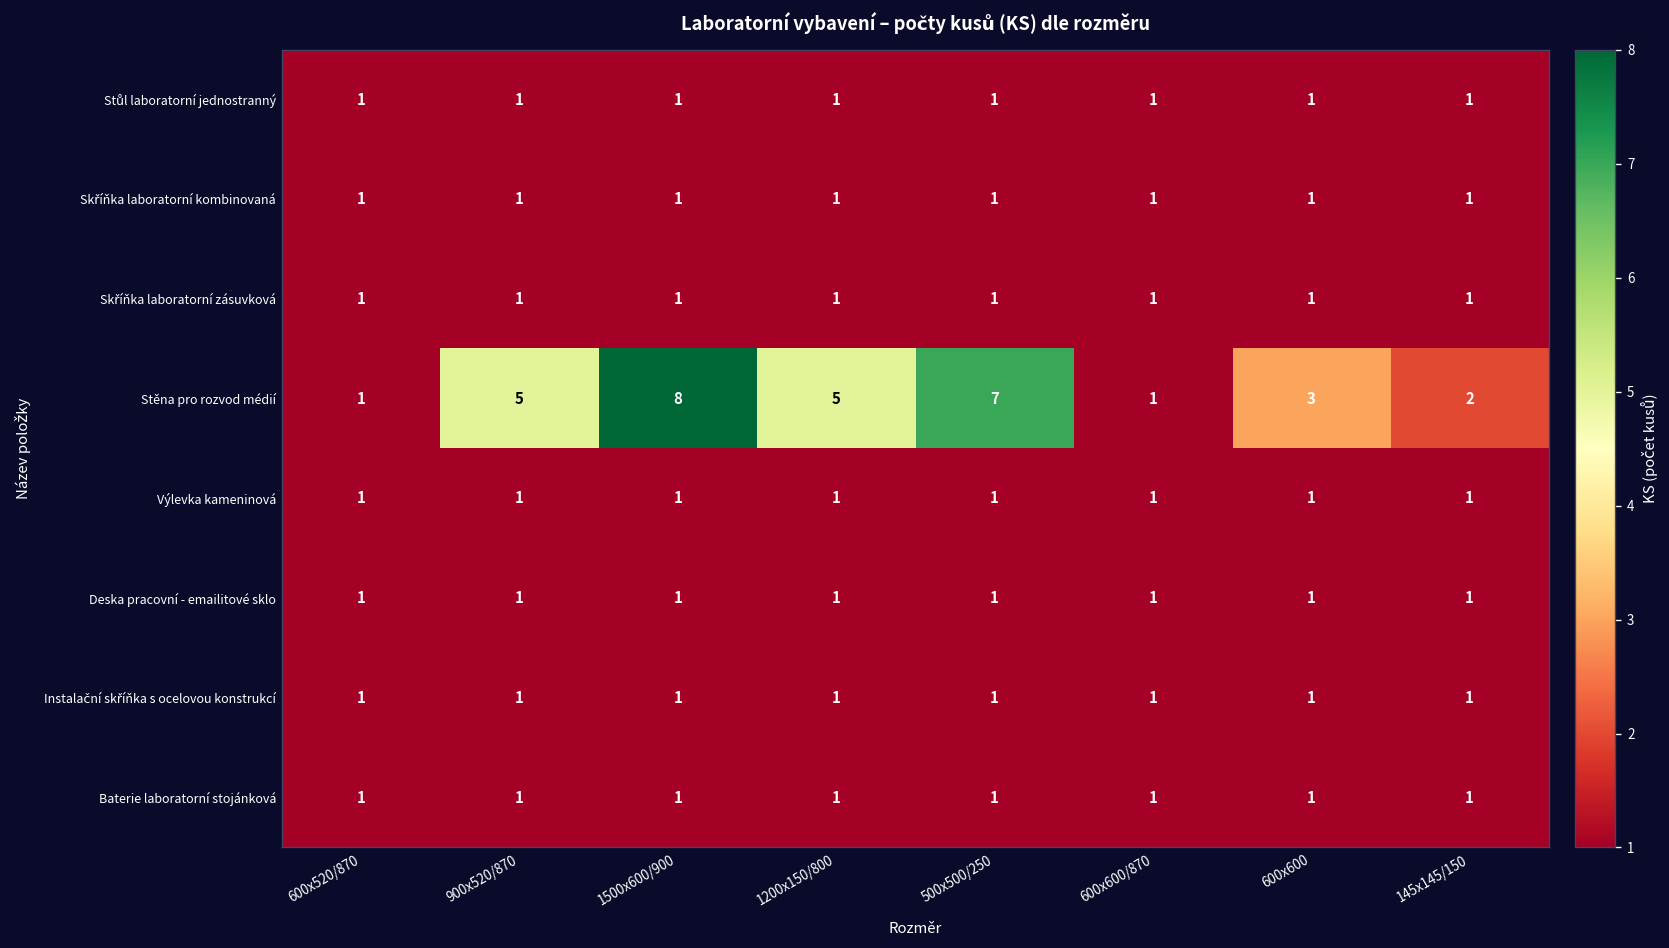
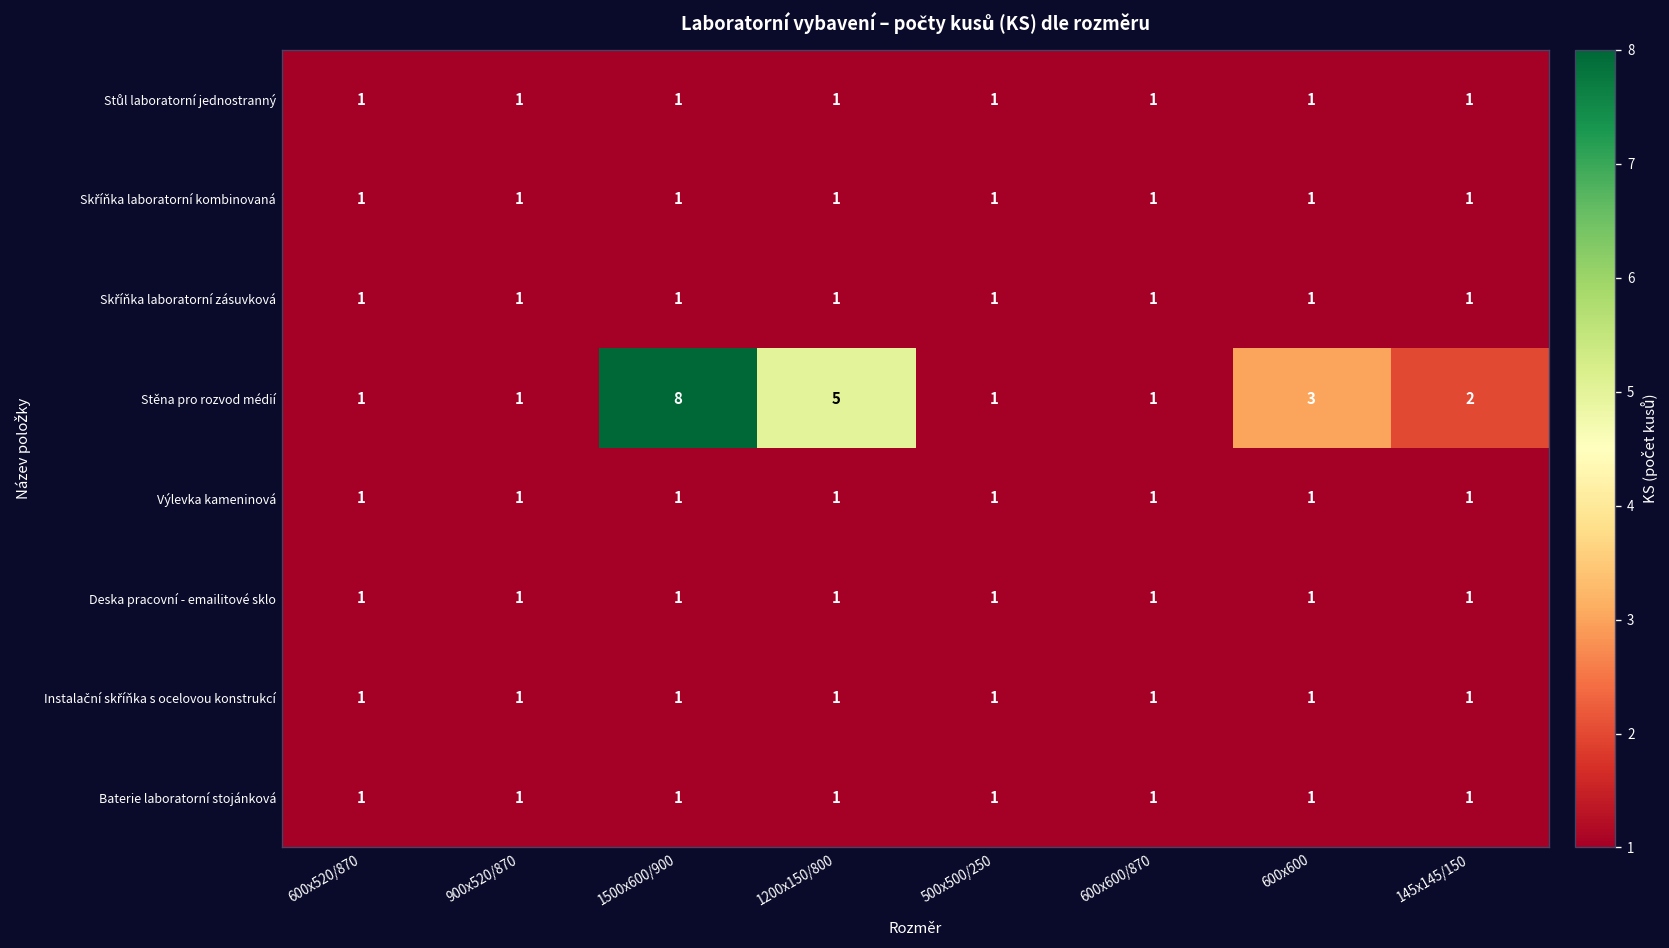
Stěna pro rozvod médií, 900x520/870: 5 -> 1
Stěna pro rozvod médií, 500x500/250: 7 -> 1
